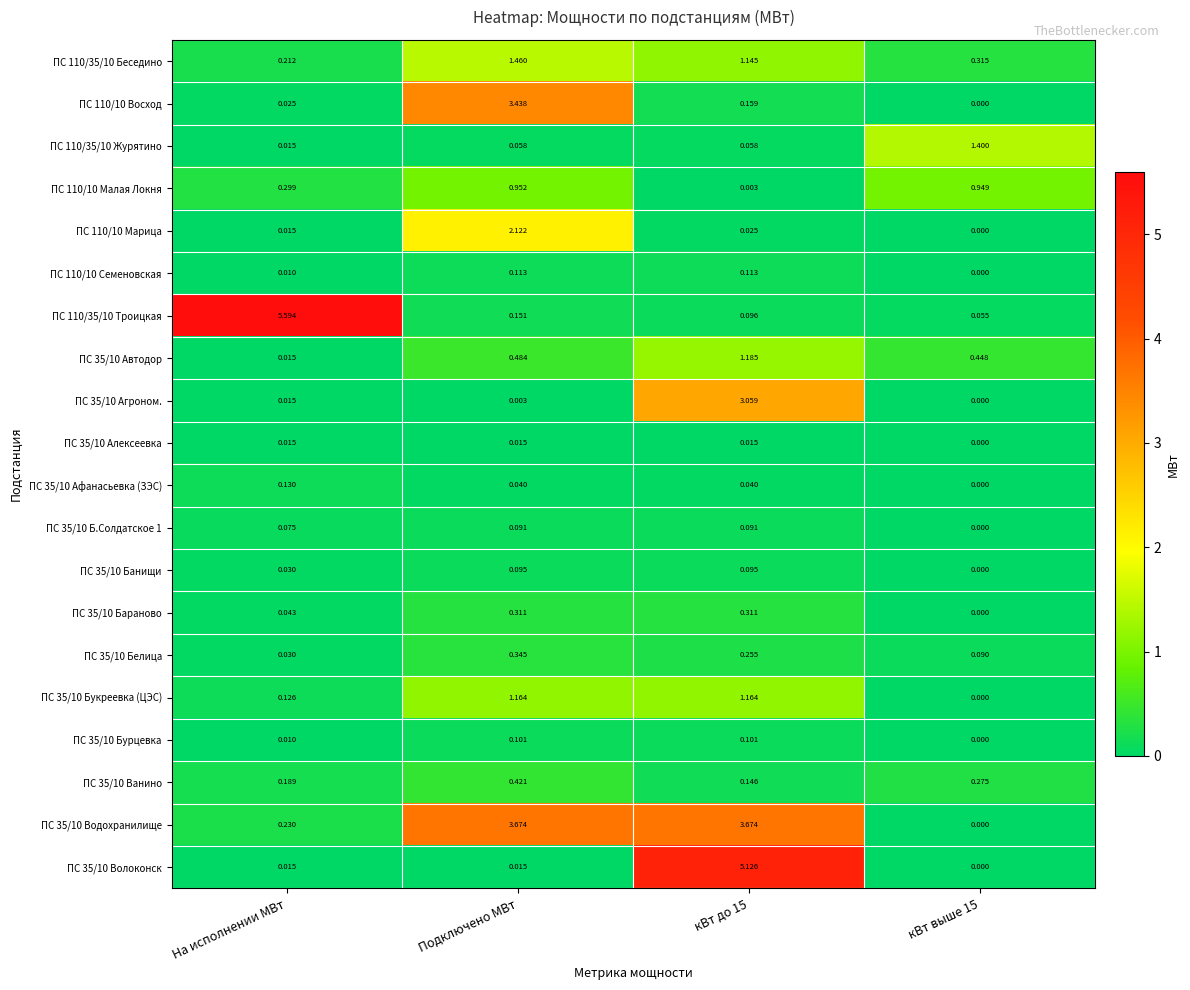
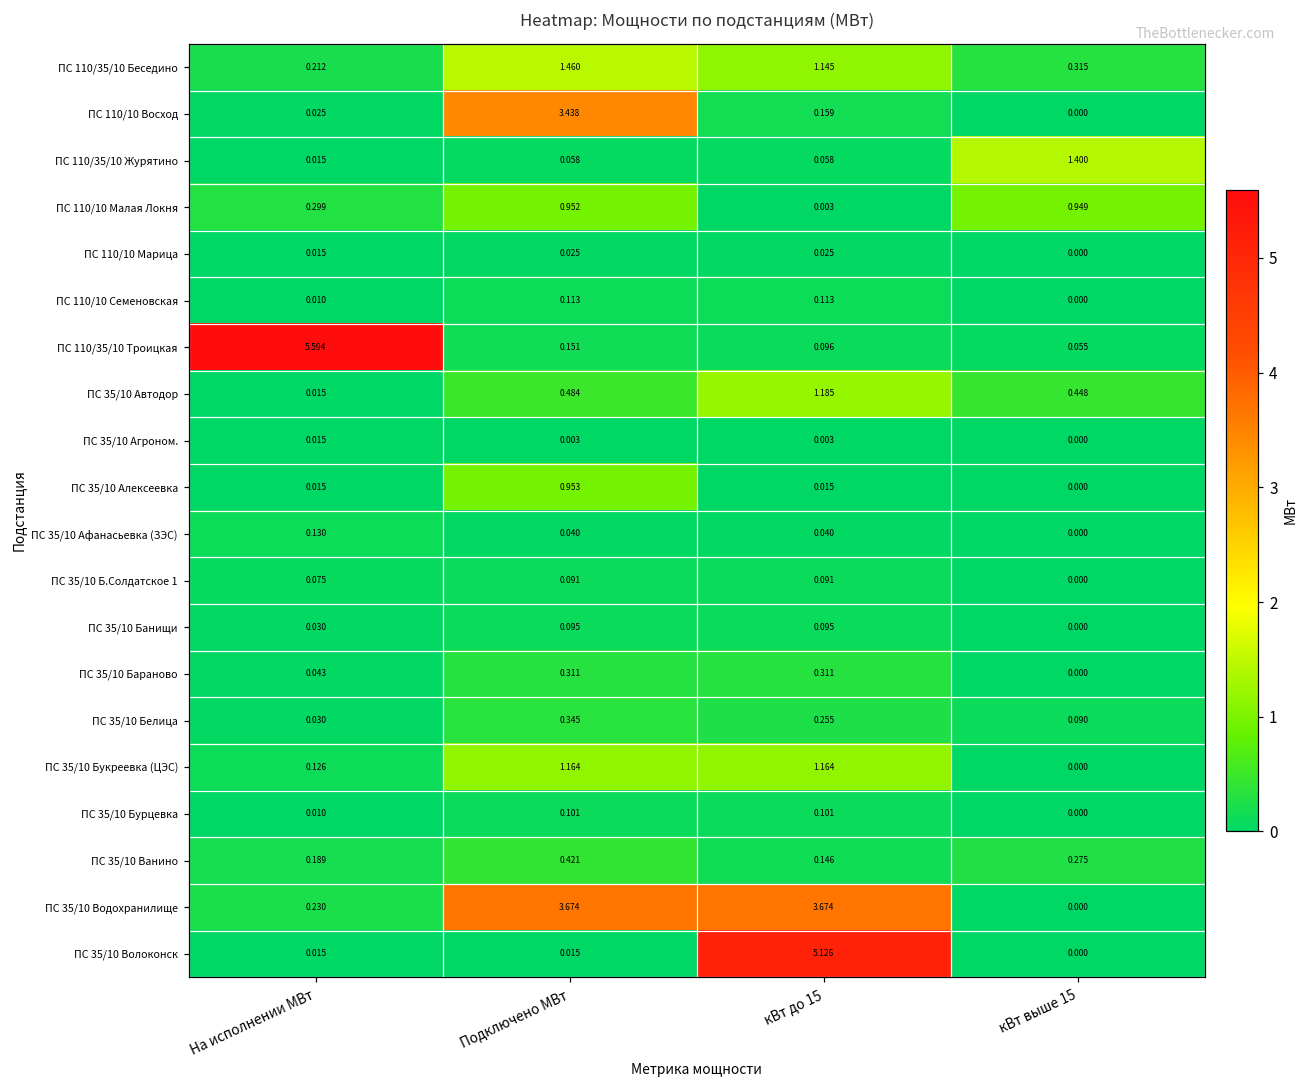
ПС 110/10 Марица, Подключено МВт: 2.122 -> 0.025
ПС 35/10 Агроном., кВт до 15: 3.059 -> 0.003
ПС 35/10 Алексеевка, Подключено МВт: 0.015 -> 0.953
